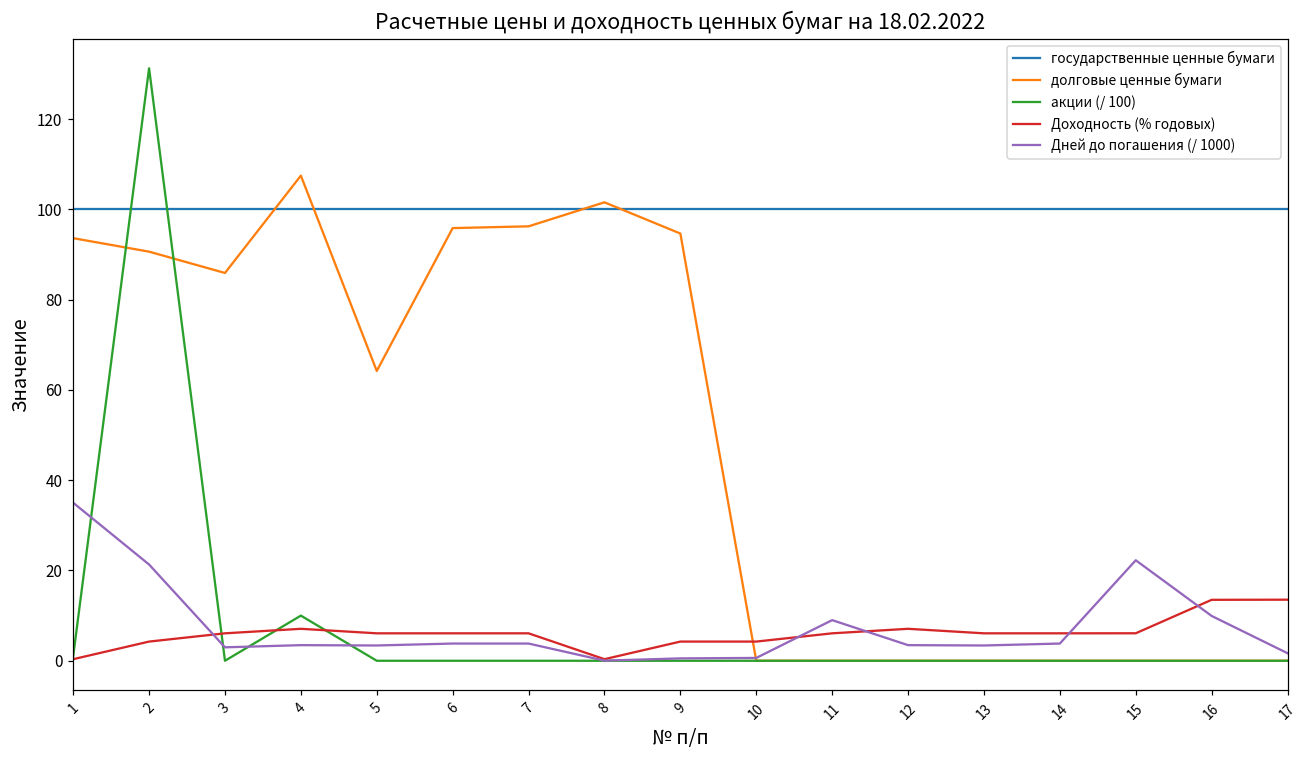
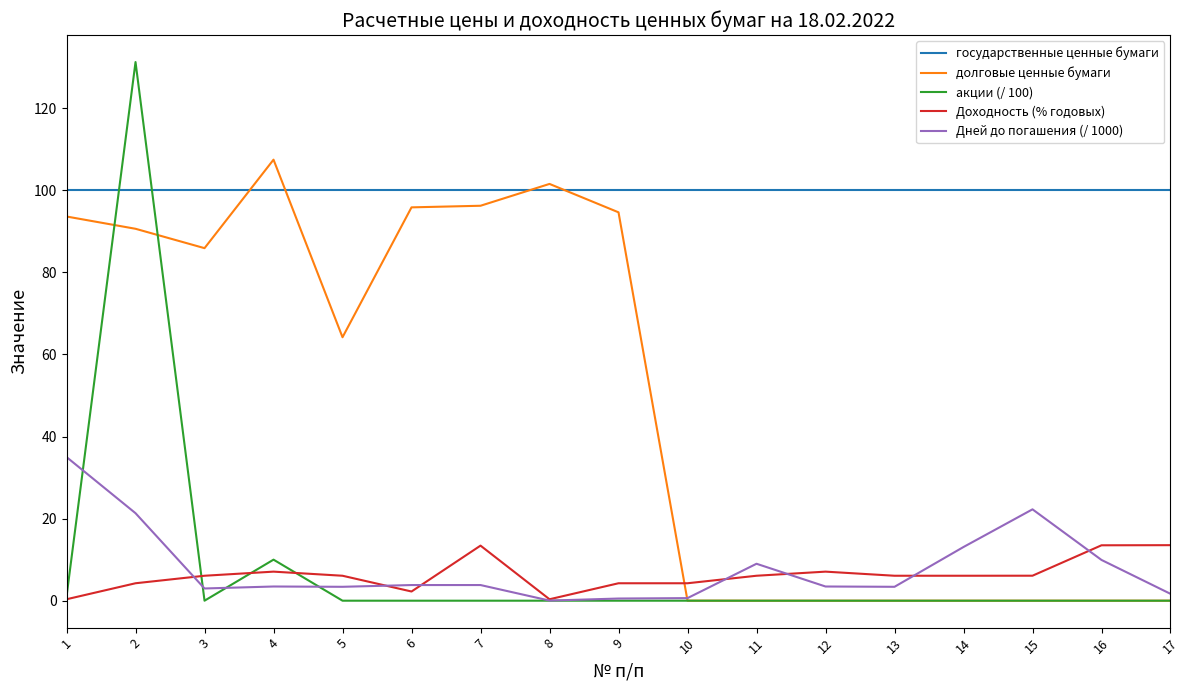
Доходность (% годовых), 6: 6 -> 2
Доходность (% годовых), 7: 6 -> 13
Дней до погашения (/ 1000), 14: 4 -> 13
